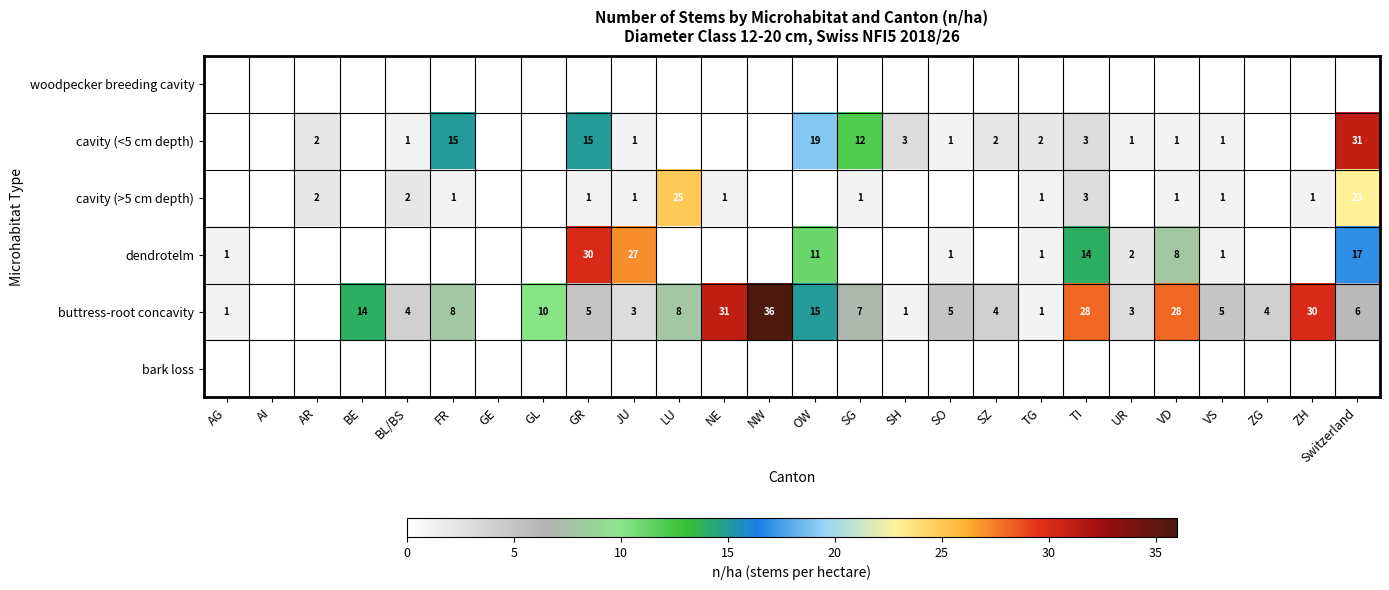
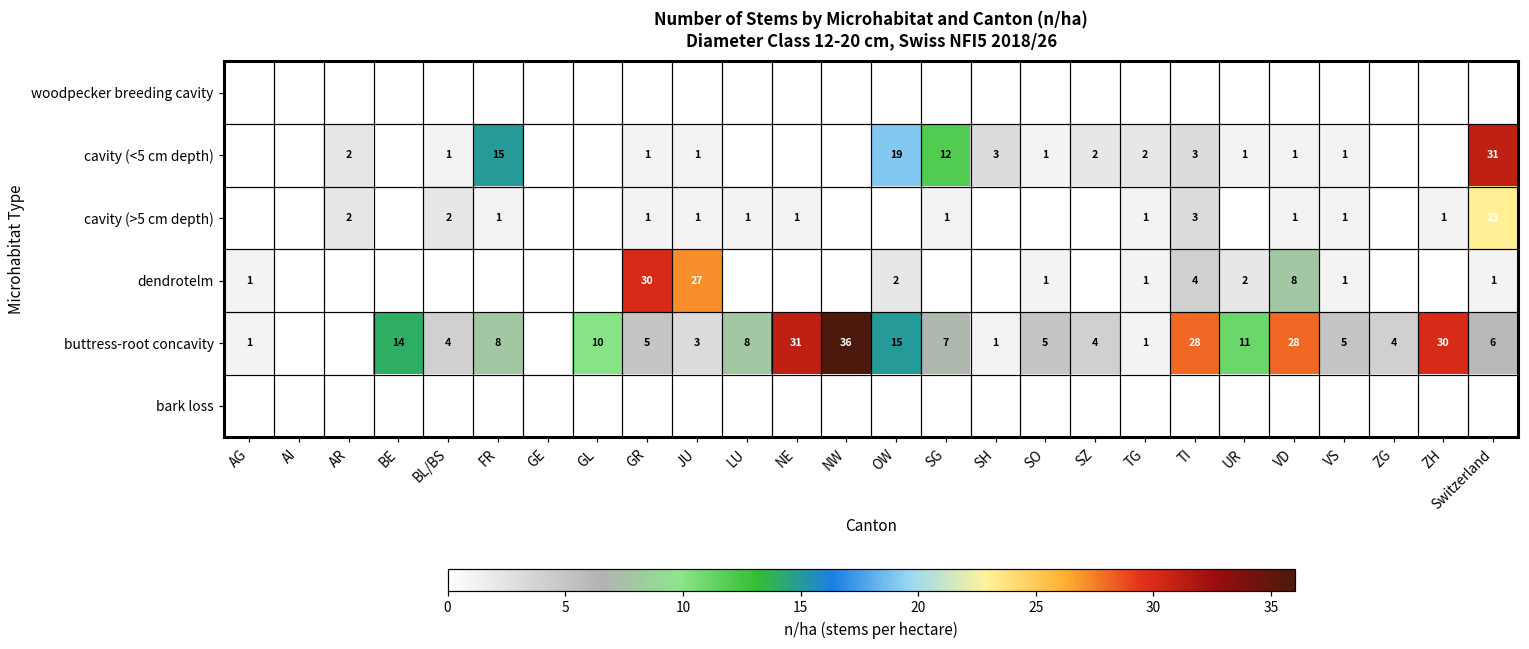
cavity (<5 cm depth), GR: 15 -> 1
cavity (>5 cm depth), LU: 25 -> 1
dendrotelm, OW: 11 -> 2
dendrotelm, TI: 14 -> 4
dendrotelm, Switzerland: 17 -> 1
buttress-root concavity, UR: 3 -> 11
